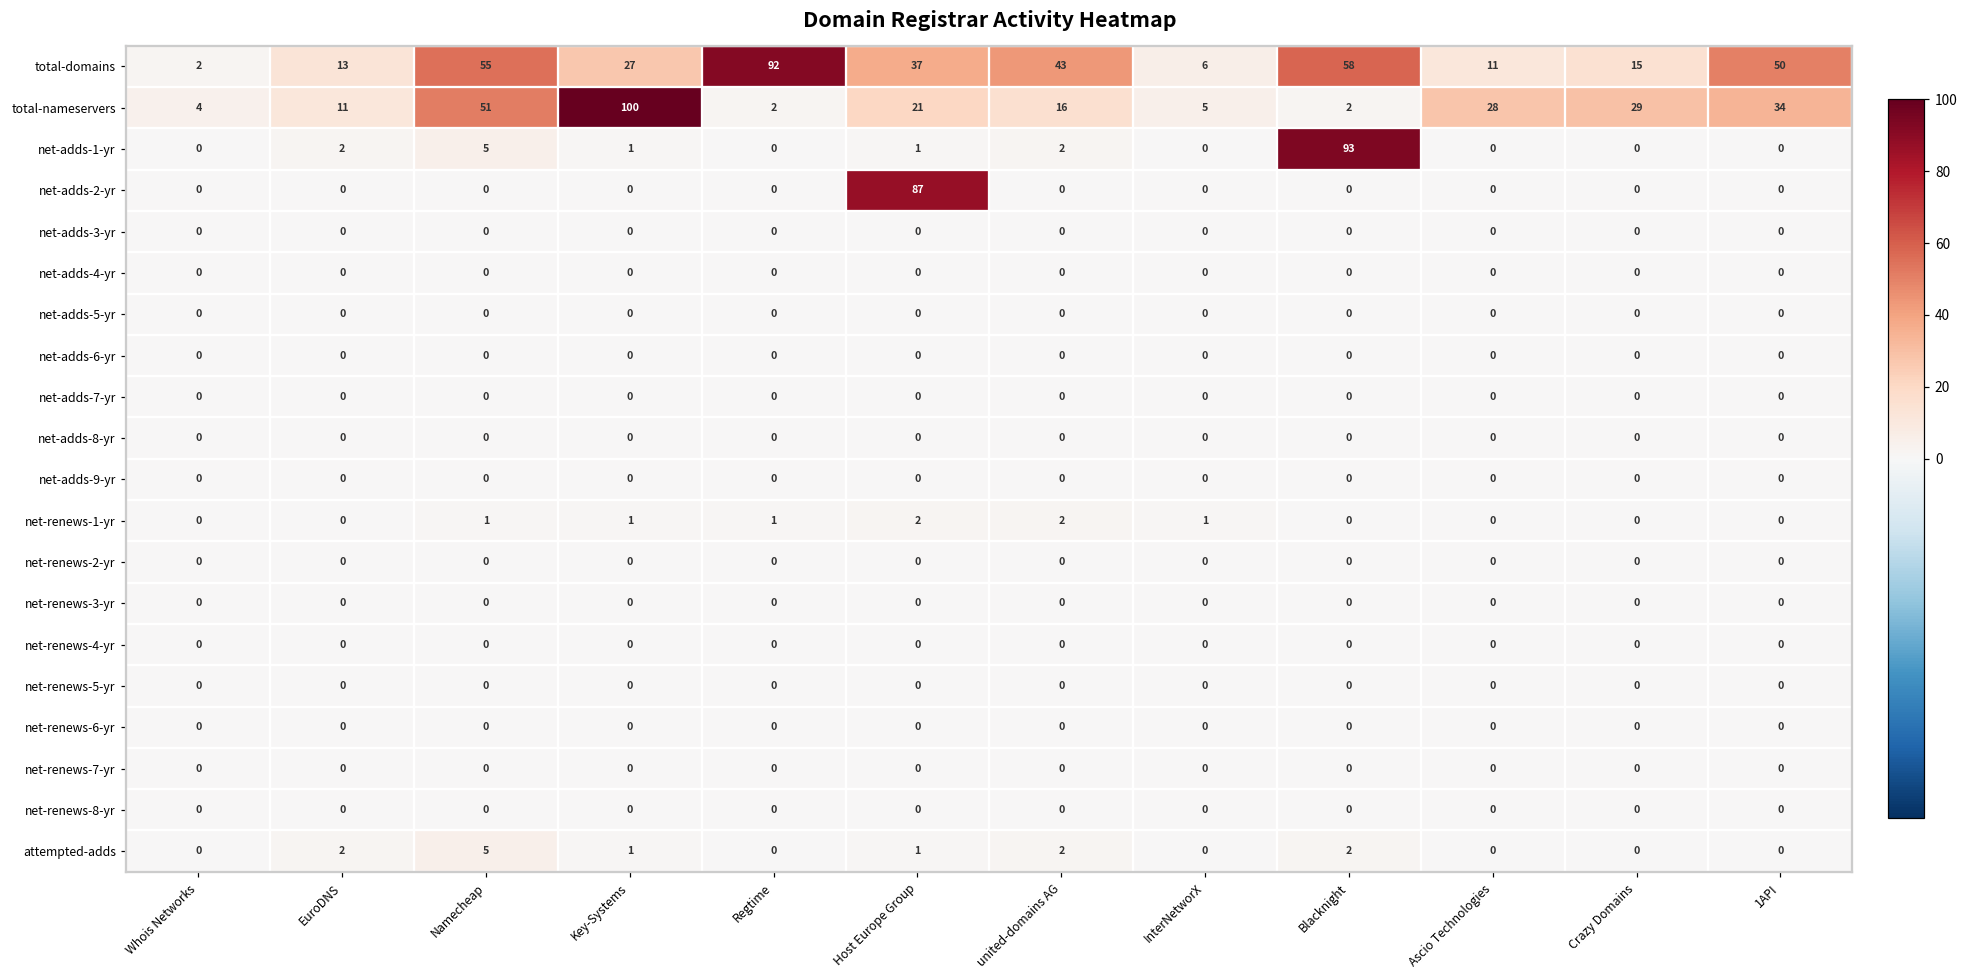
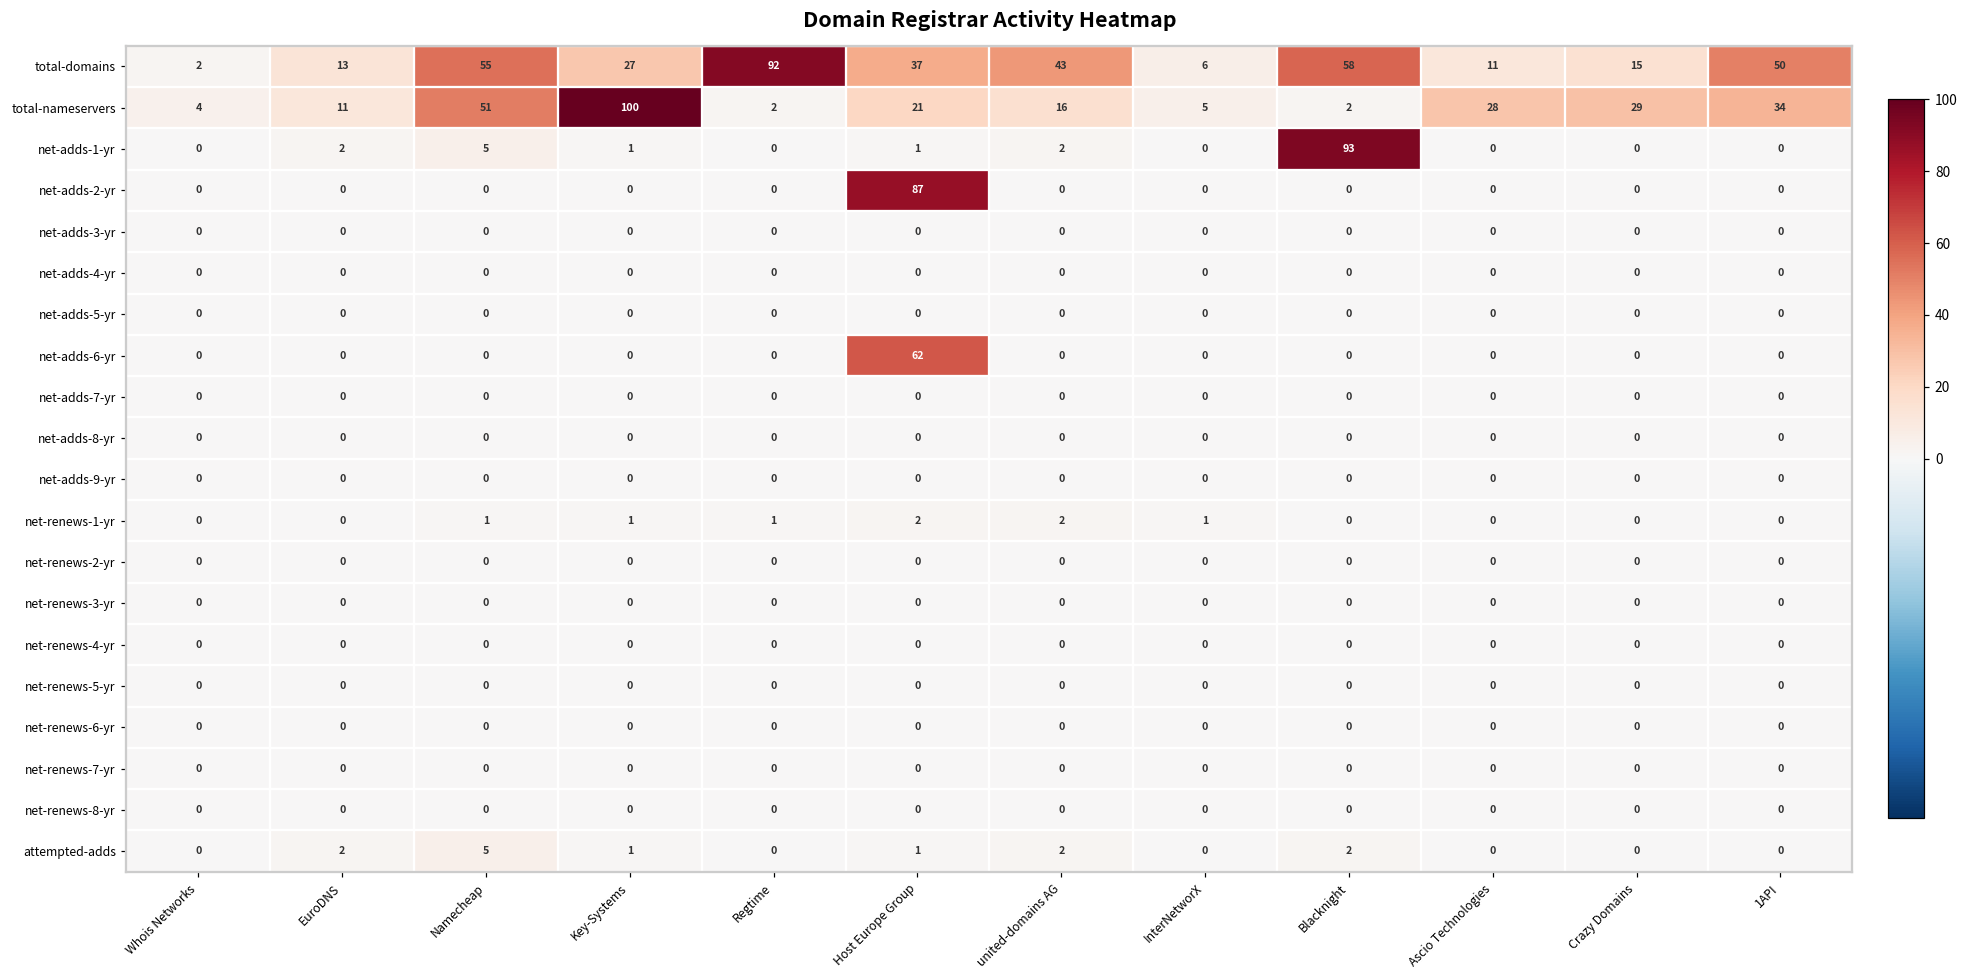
net-adds-6-yr, Host Europe Group: 0 -> 62
